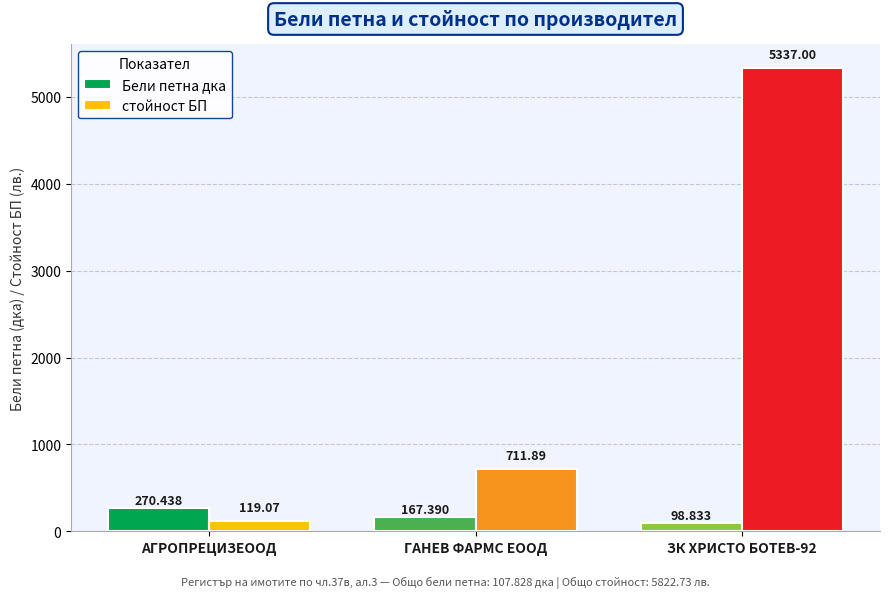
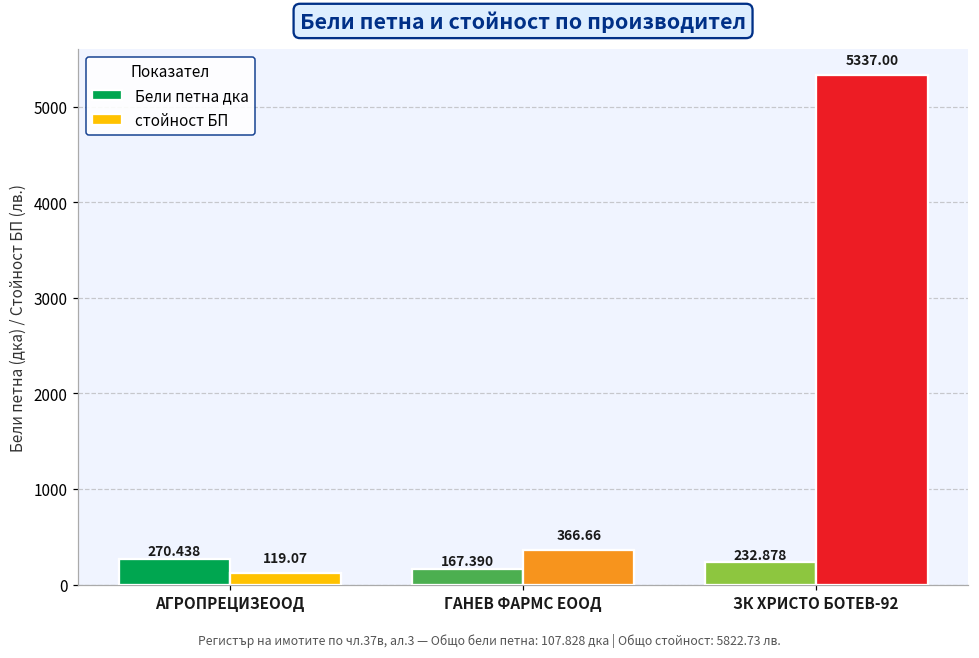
стойност БП, ГАНЕВ ФАРМС ЕООД: 711.89 -> 366.66
Бели петна дка, ЗК ХРИСТО БОТЕВ-92: 98.833 -> 232.878
